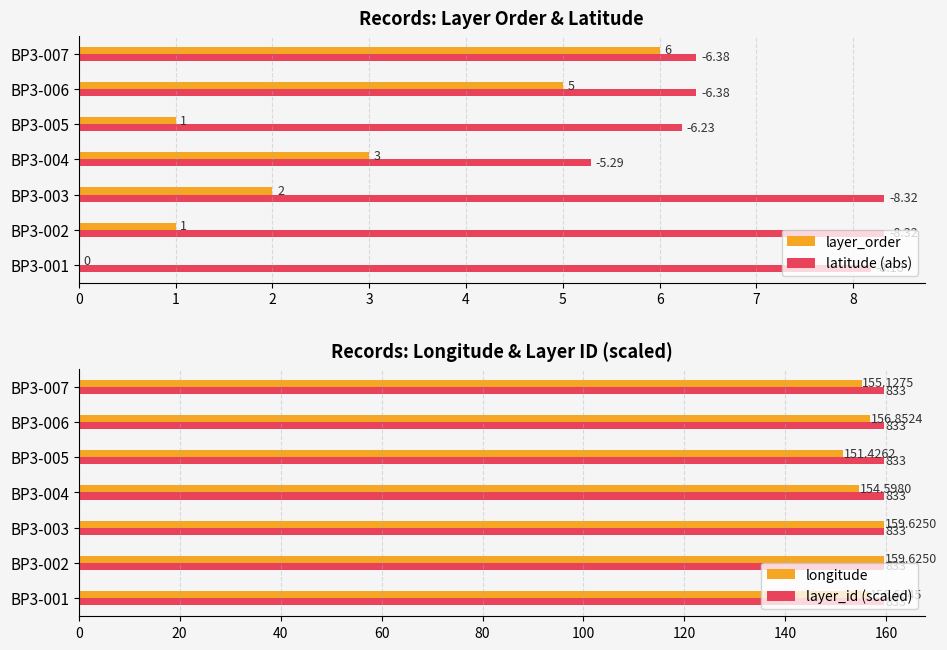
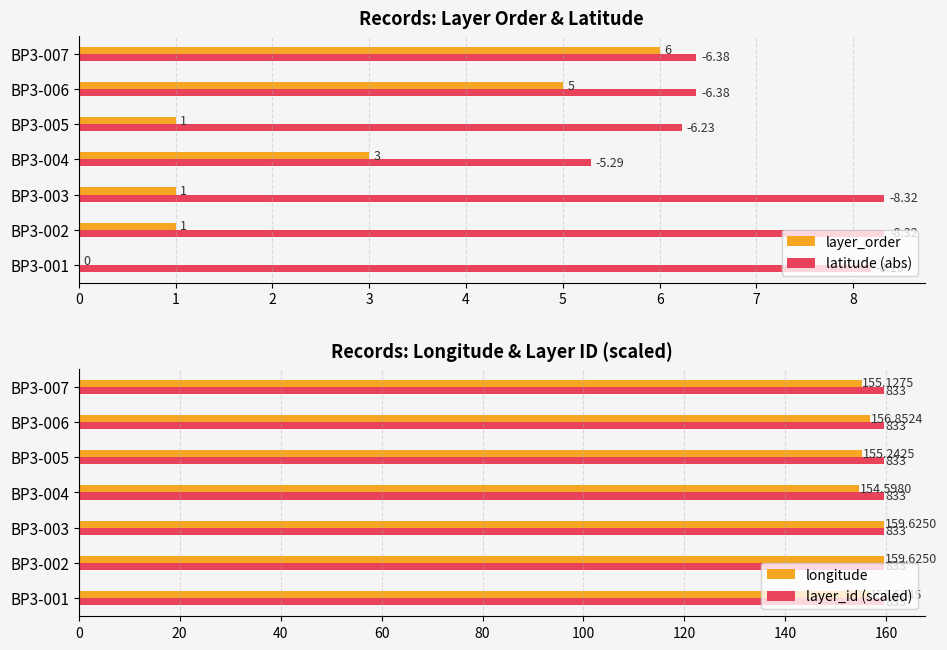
Records: Layer Order & Latitude, layer_order, BP3-003: 2 -> 1
Records: Longitude & Layer ID (scaled), longitude, BP3-005: 151.4262 -> 155.2425
